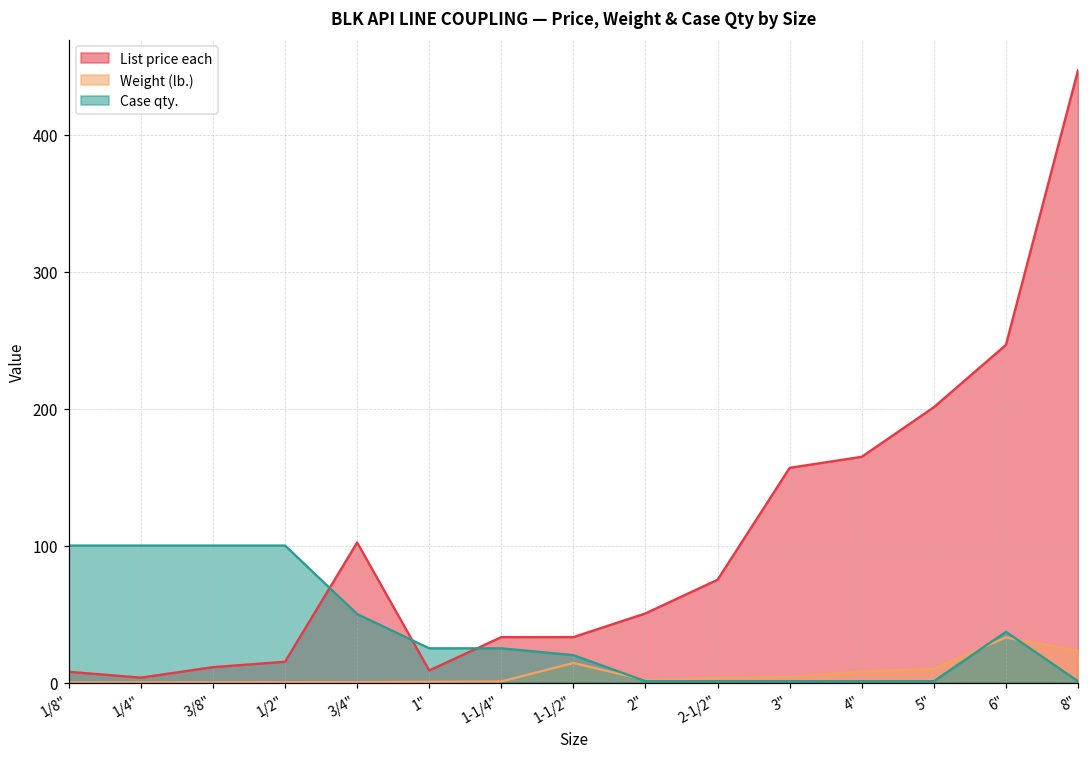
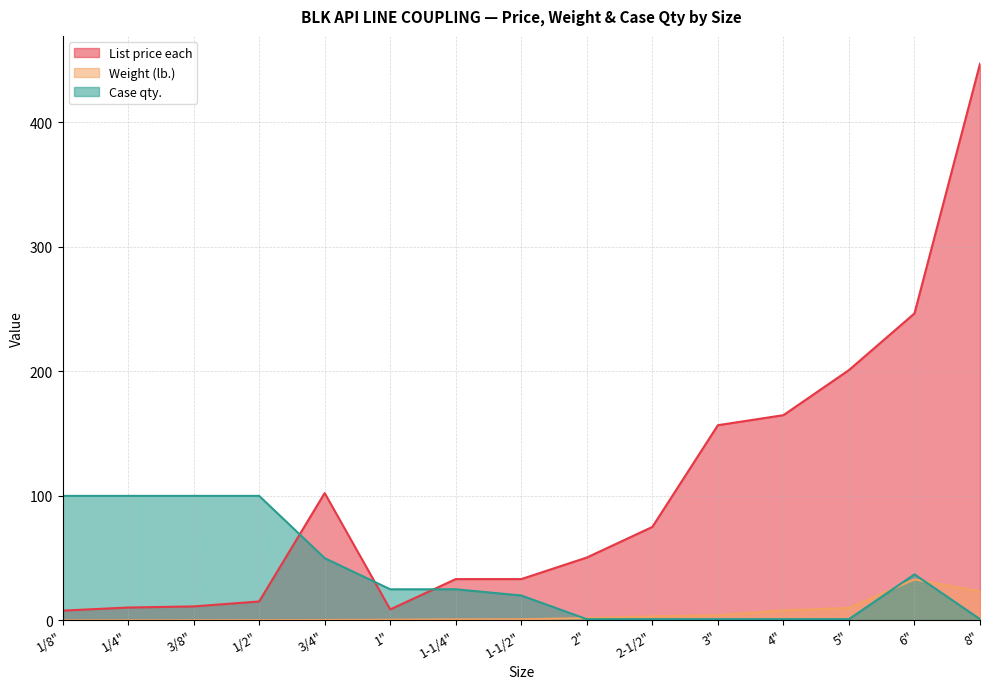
List price each, 1/4": 4 -> 10
Weight (lb.), 1-1/2": 14 -> 1
